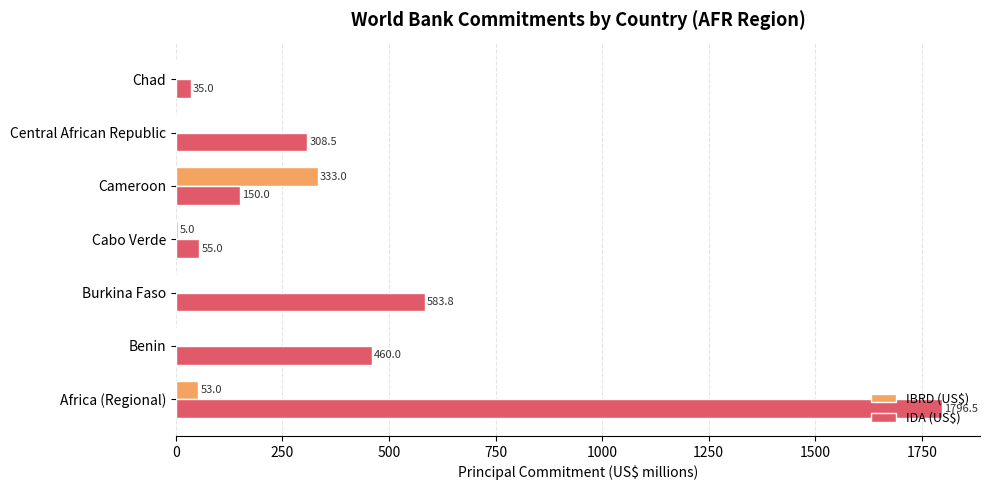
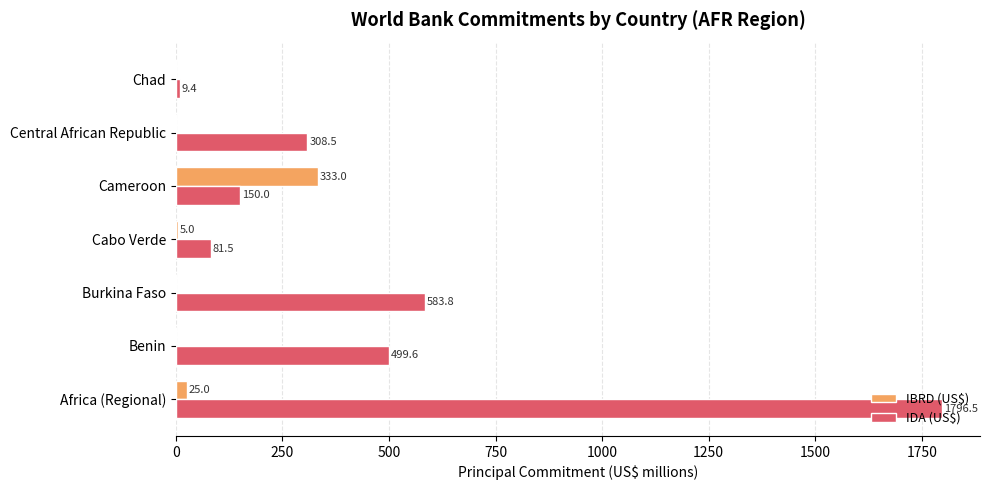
IDA (US$), Chad: 35.0 -> 9.4
IDA (US$), Cabo Verde: 55.0 -> 81.5
IDA (US$), Benin: 460.0 -> 499.6
IBRD (US$), Africa (Regional): 53.0 -> 25.0
